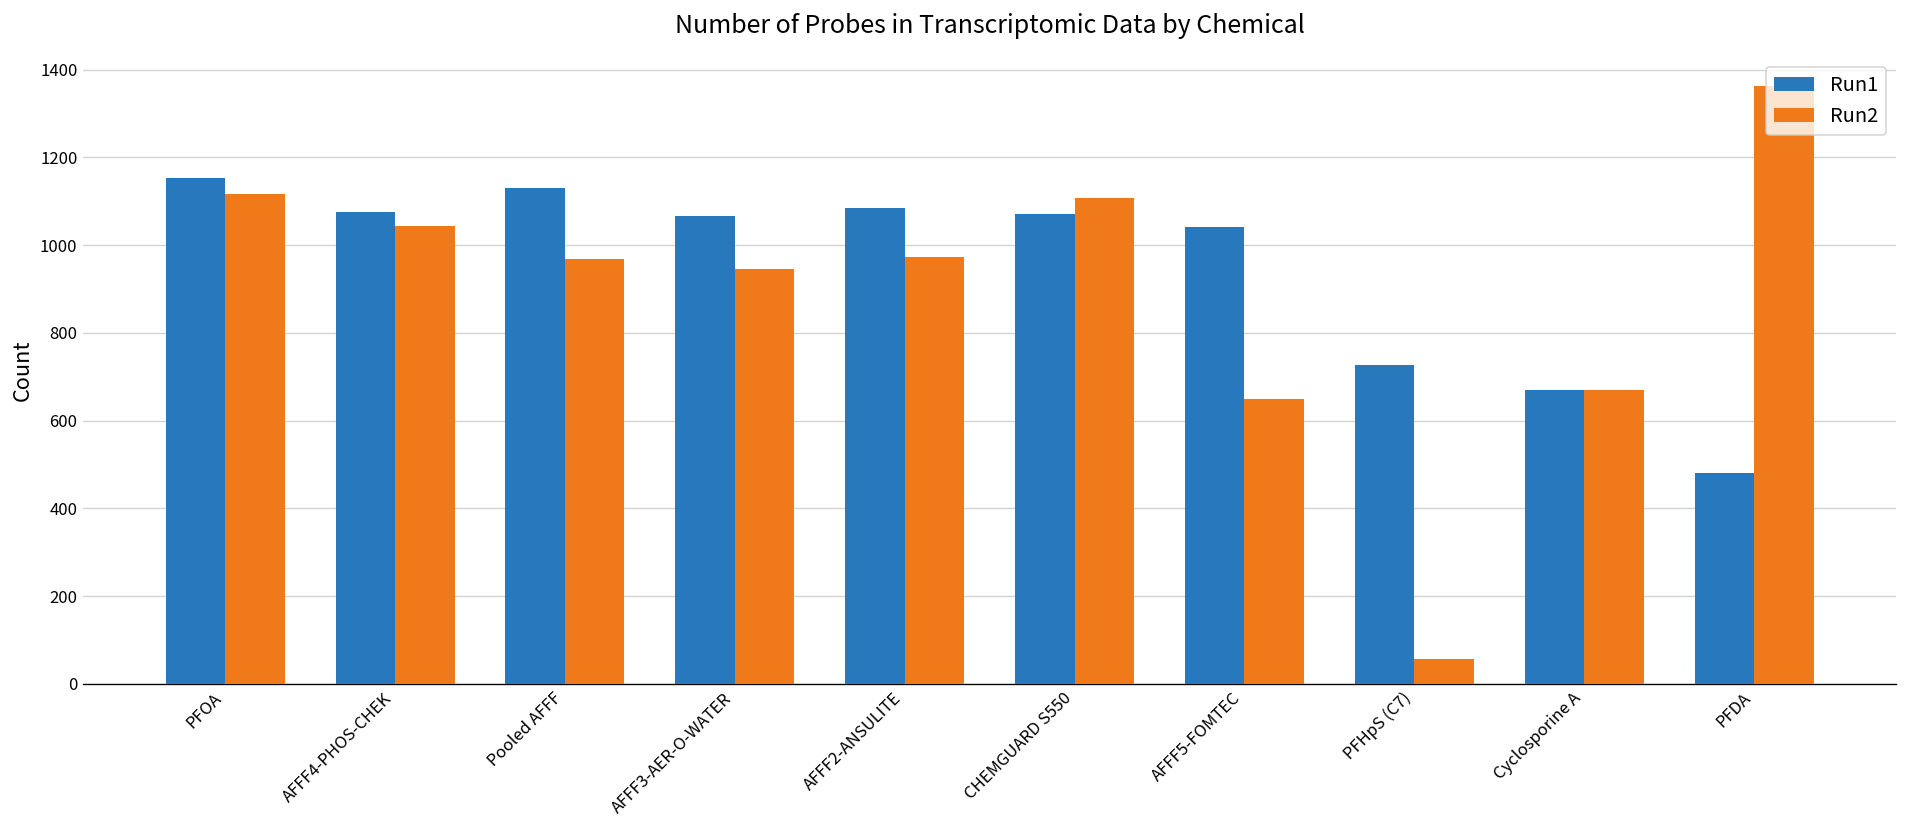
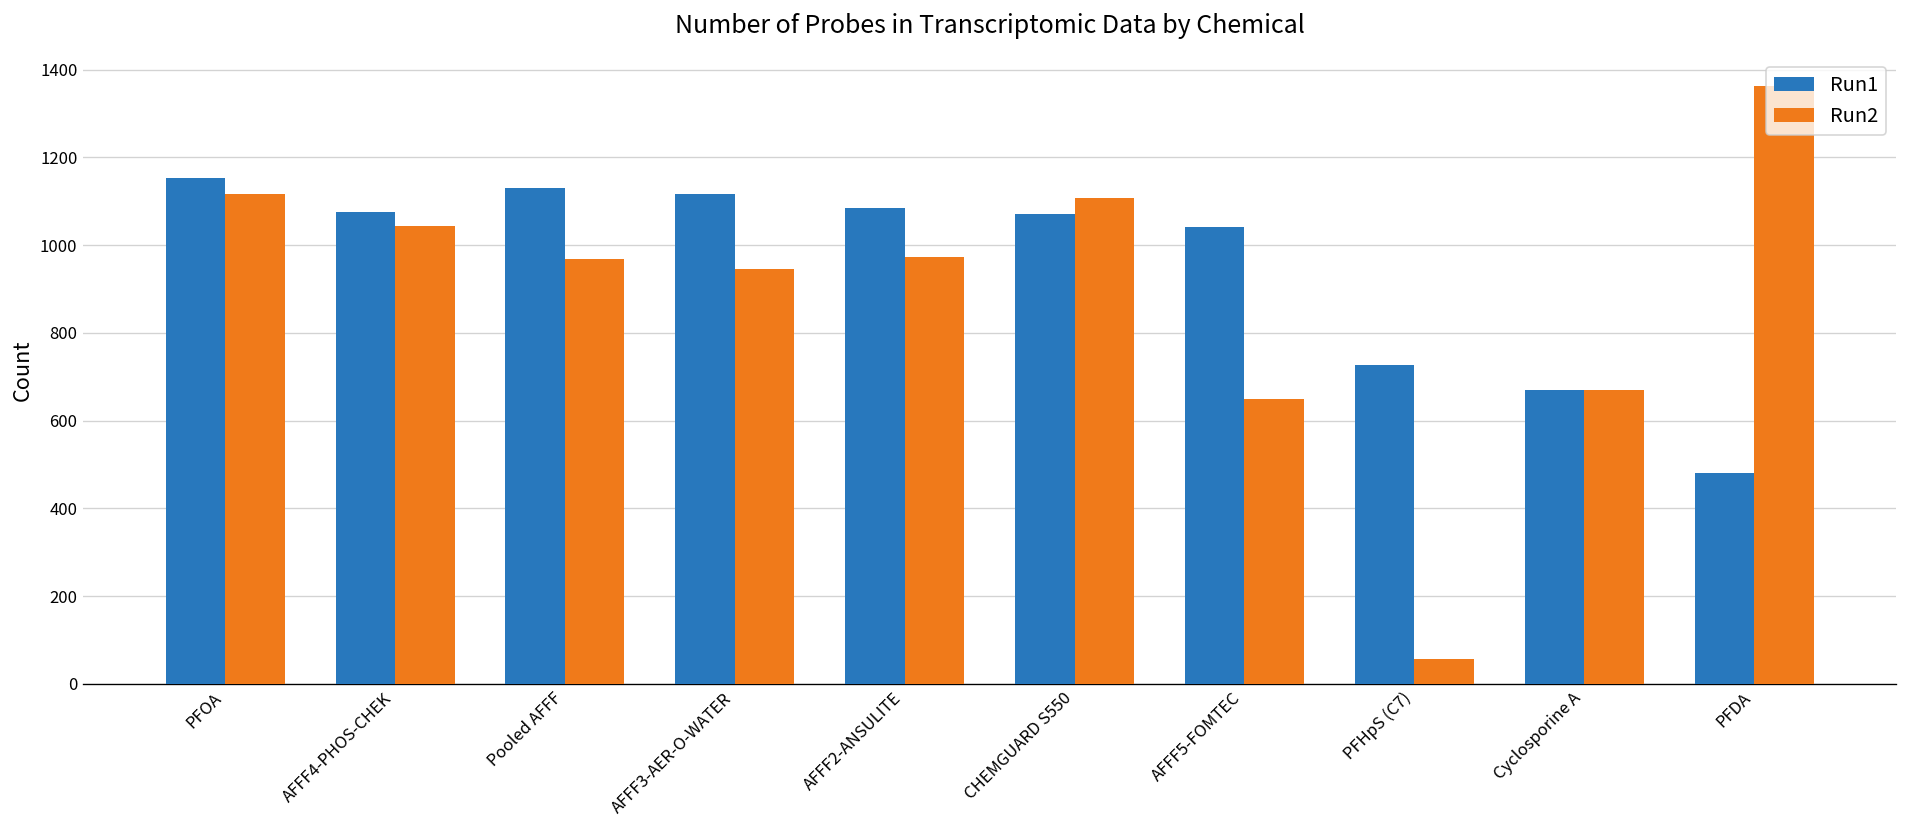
Run1, AFFF3-AER-O-WATER: 1070 -> 1120
